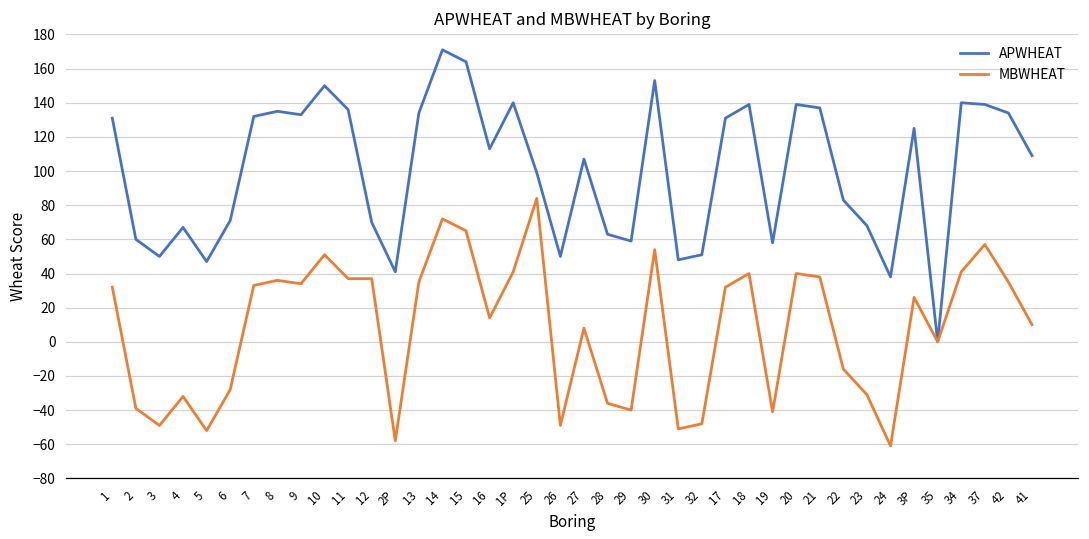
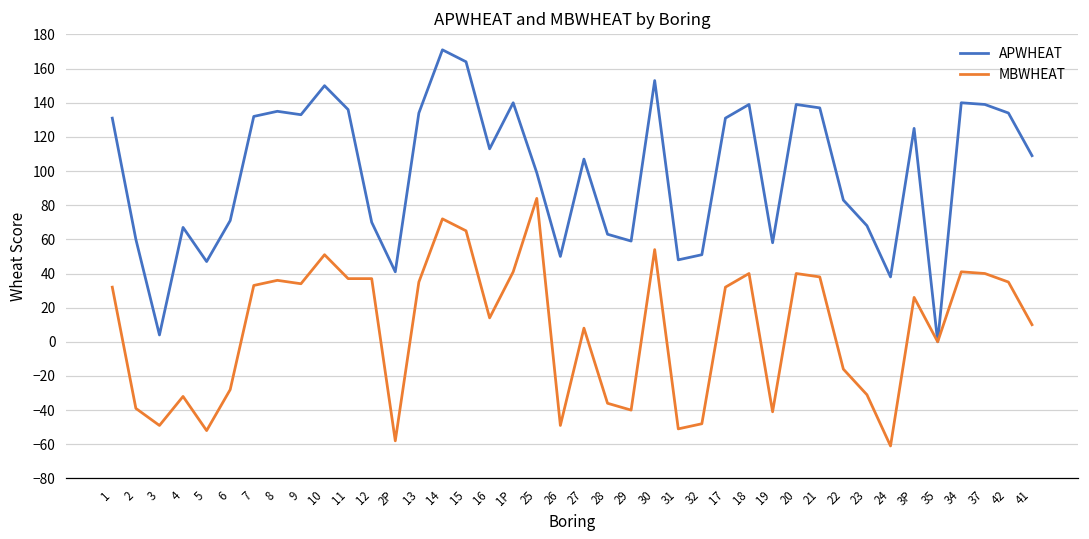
APWHEAT, 3: 50 -> 4
MBWHEAT, 37: 57 -> 40
